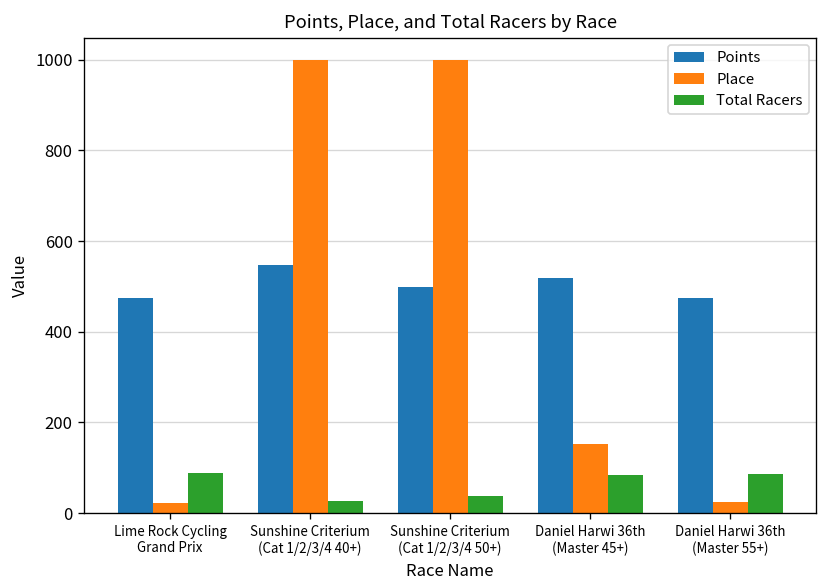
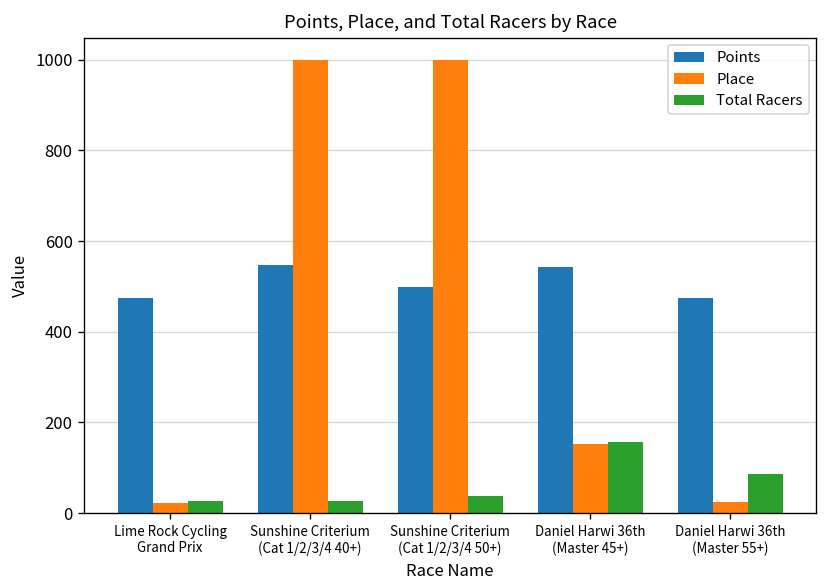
Total Racers, Lime Rock Cycling Grand Prix: 90 -> 30
Points, Daniel Harwi 36th (Master 45+): 520 -> 540
Total Racers, Daniel Harwi 36th (Master 45+): 80 -> 160
